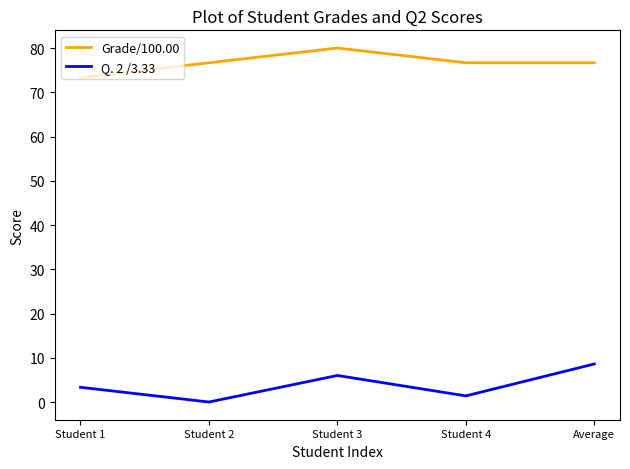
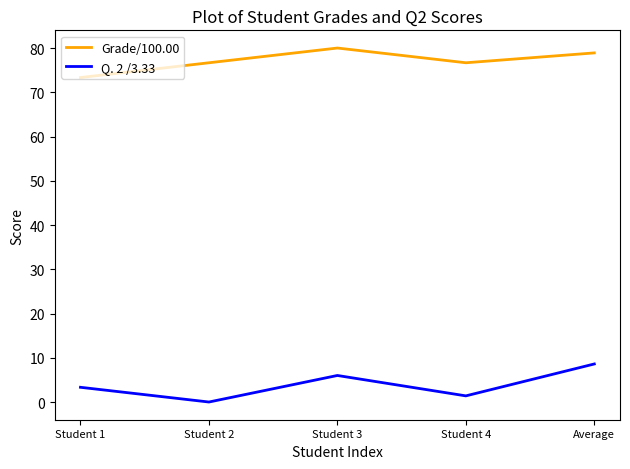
Grade/100.00, Average: 77 -> 79
